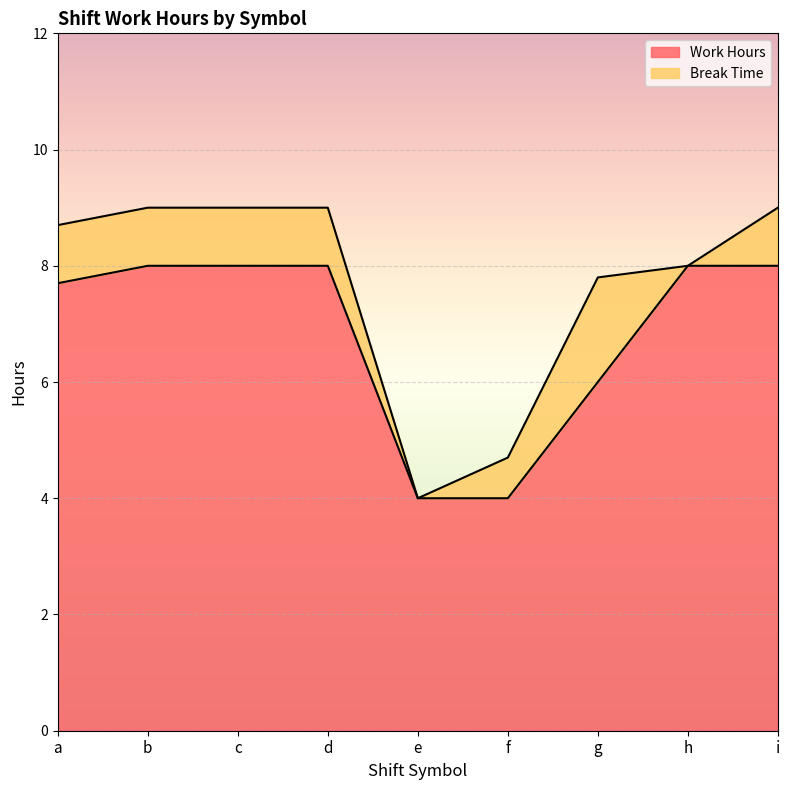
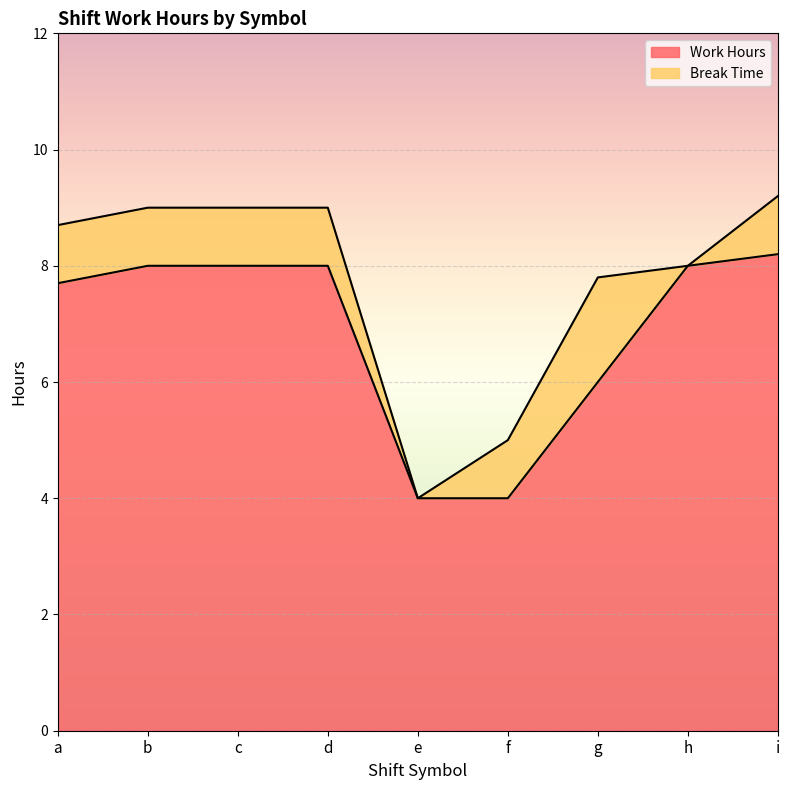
Break Time, f: 0.7 -> 1.0
Work Hours, i: 8.0 -> 8.2
